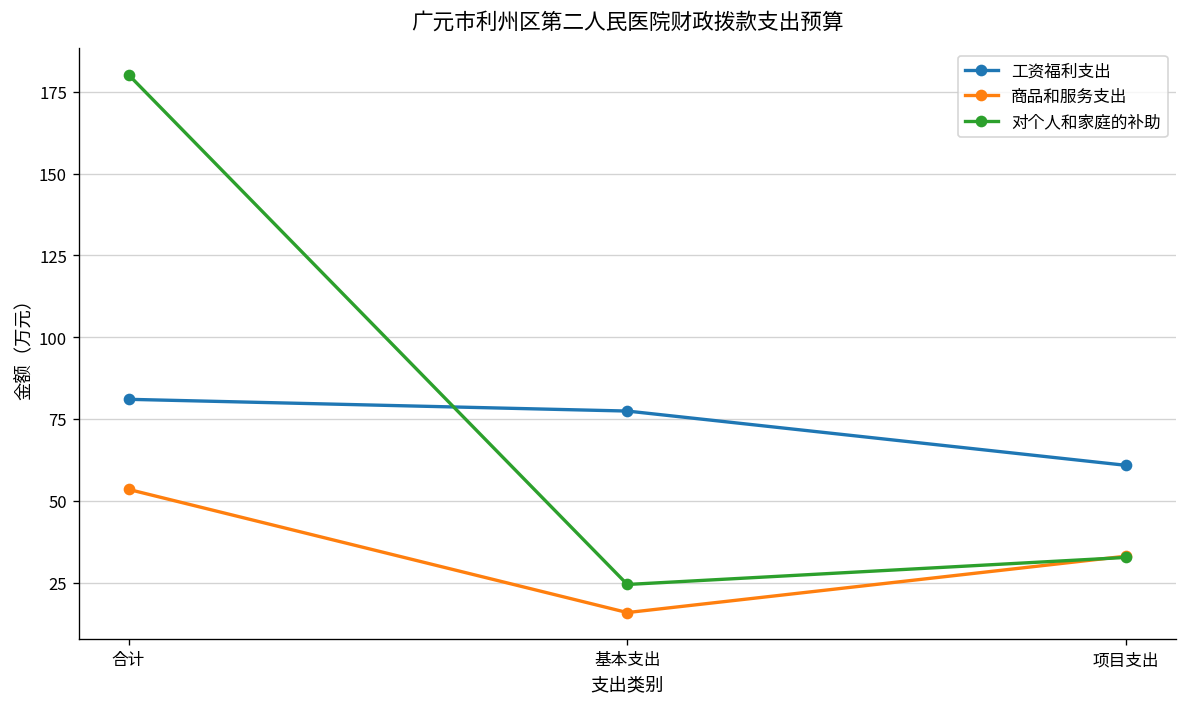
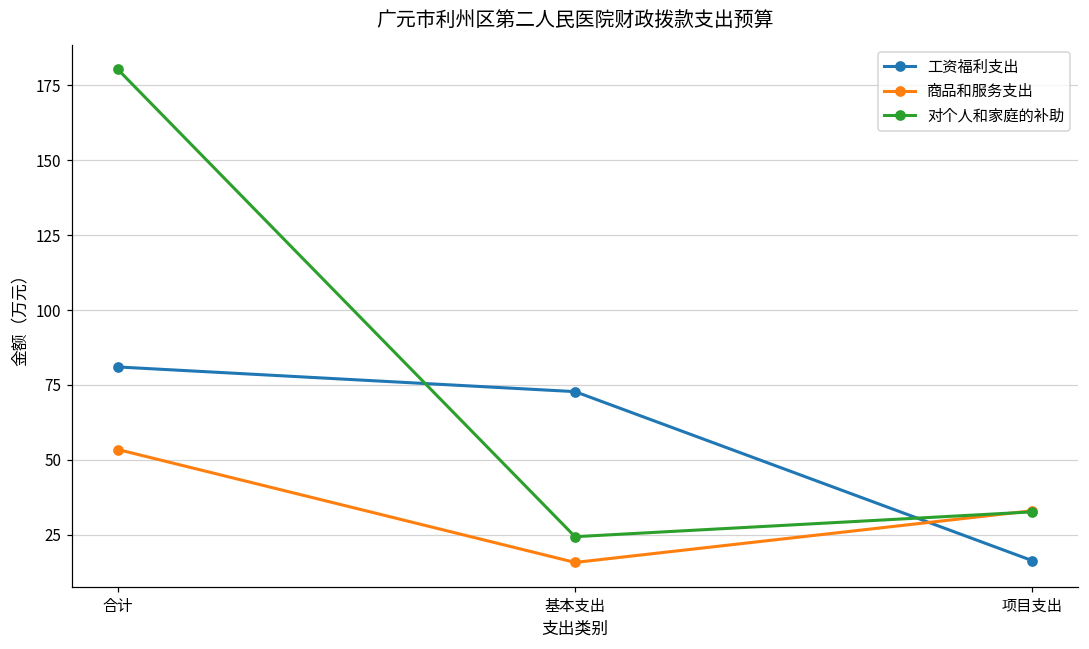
工资福利支出, 基本支出: 77 -> 73
工资福利支出, 项目支出: 61 -> 16
